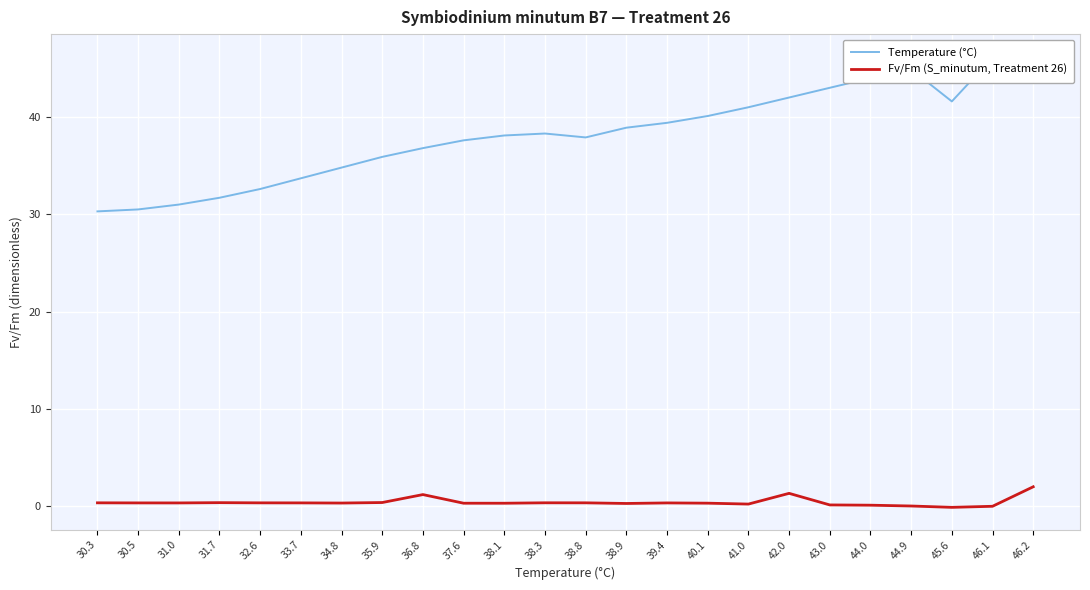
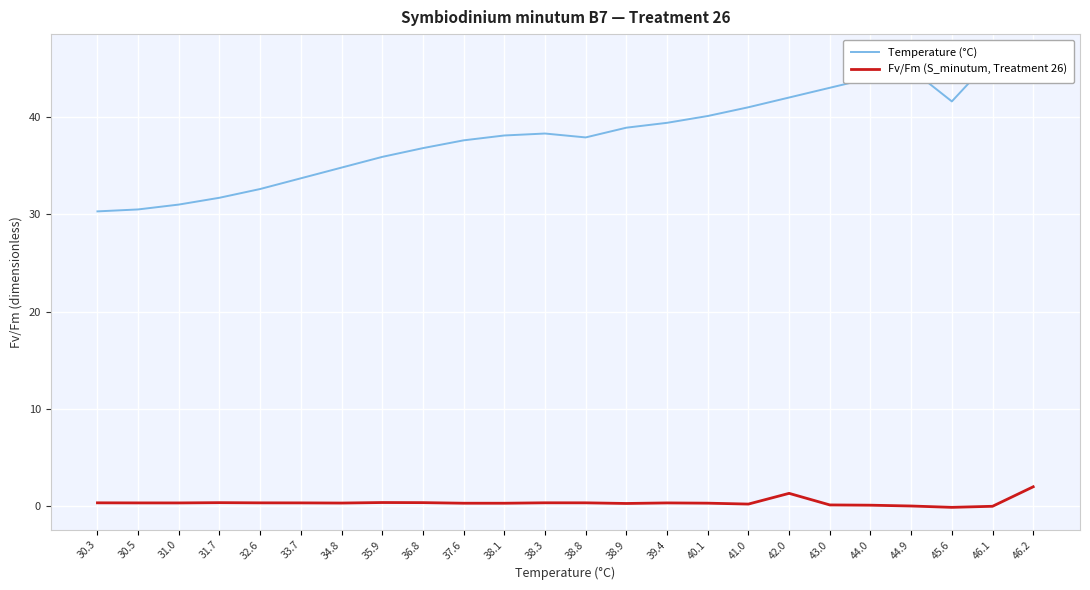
Fv/Fm (S_minutum, Treatment 26), 36.8: 1 -> 0
